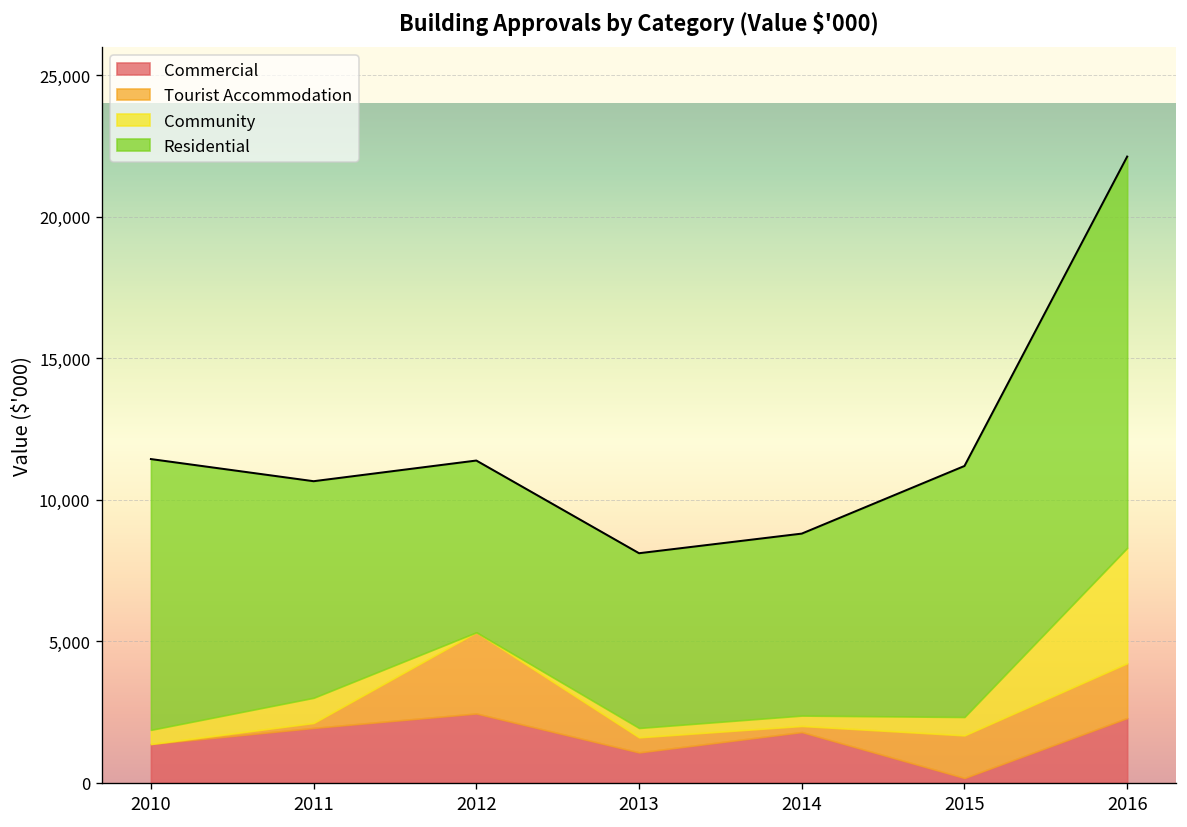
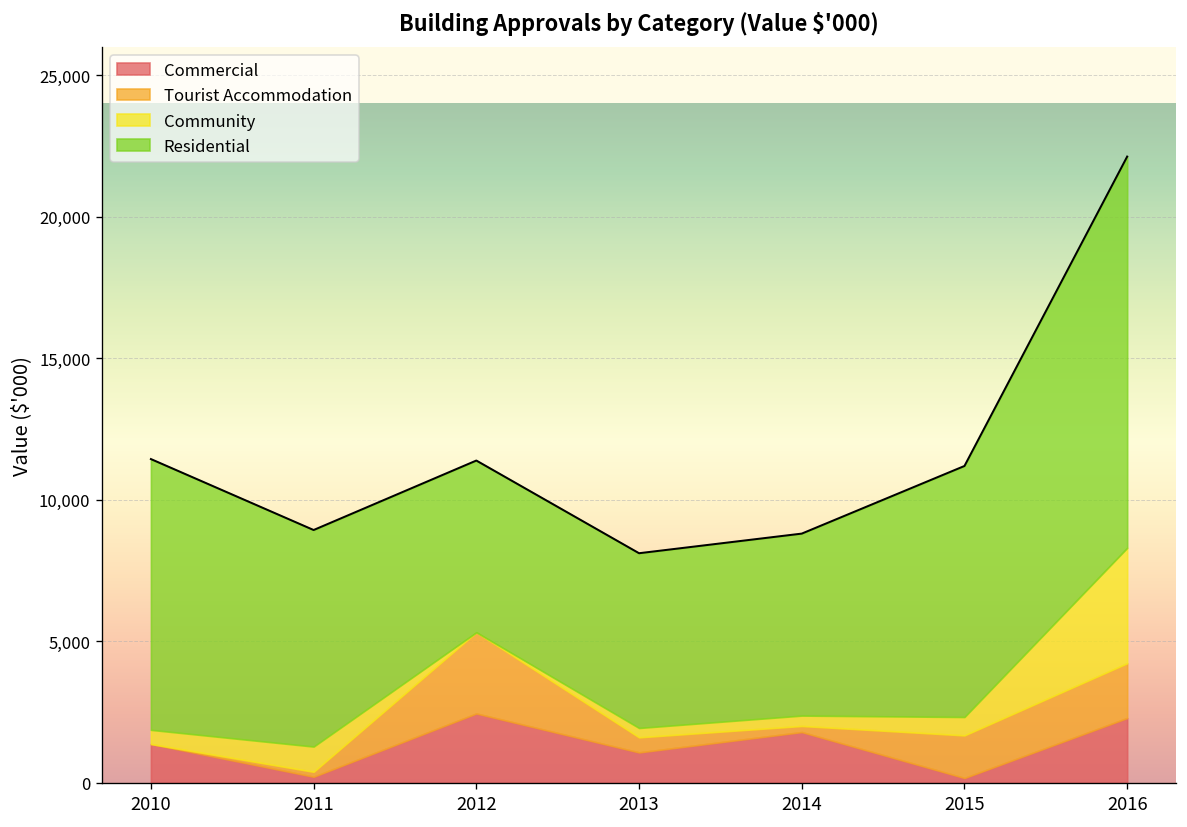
Commercial, 2011: 1,900 -> 200
